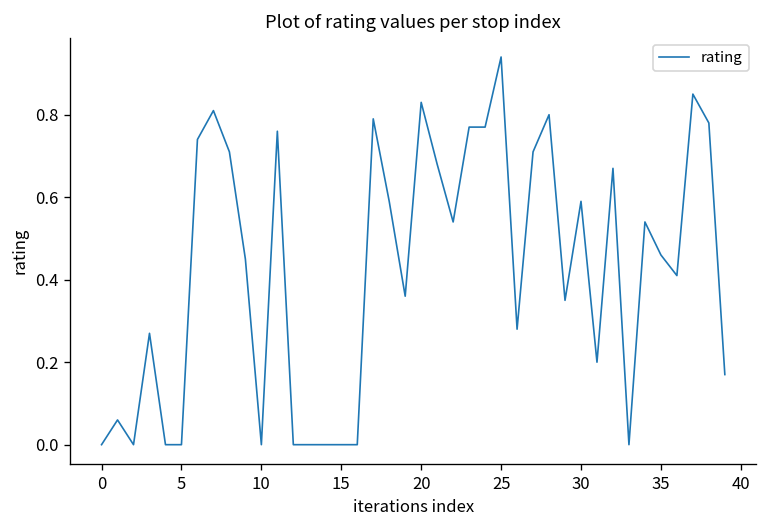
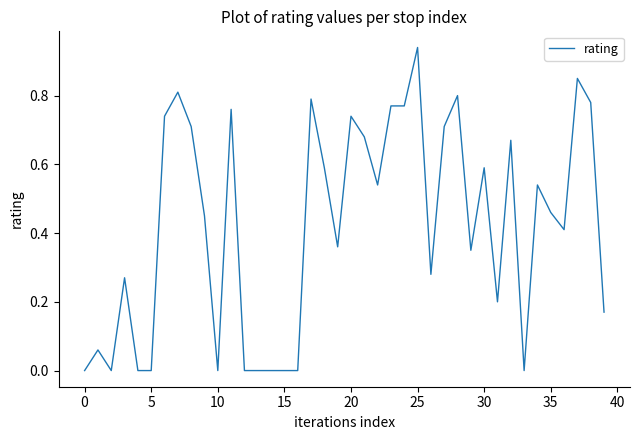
20: 0.83 -> 0.74
